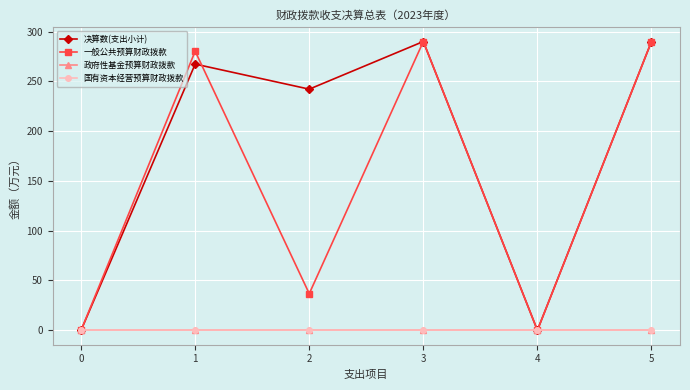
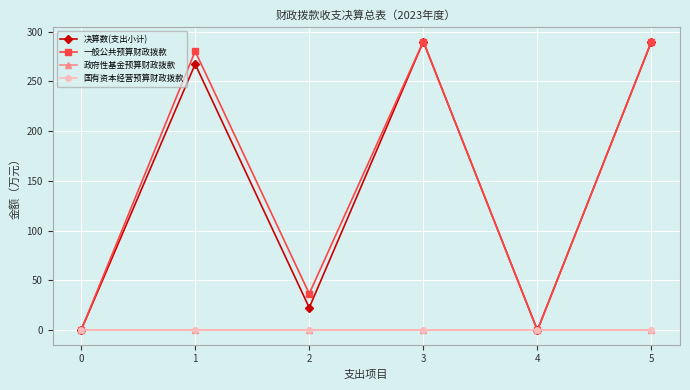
决算数(支出小计), 2: 240 -> 20
